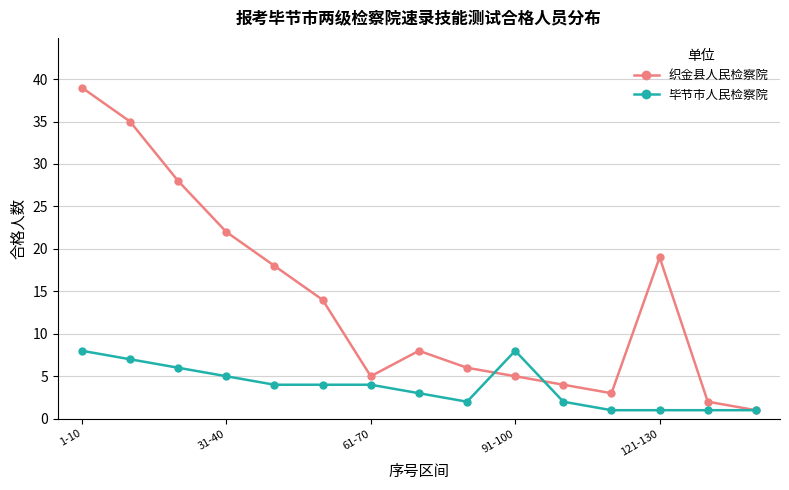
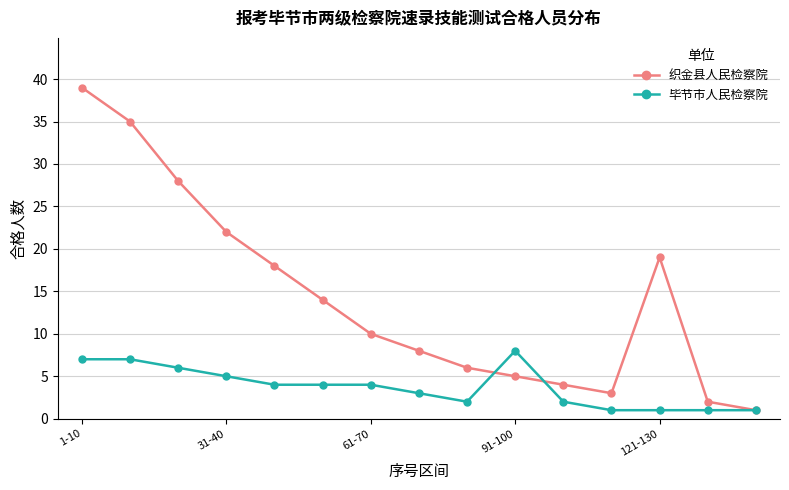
毕节市人民检察院, 1-10: 8 -> 7
织金县人民检察院, 61-70: 5 -> 10
